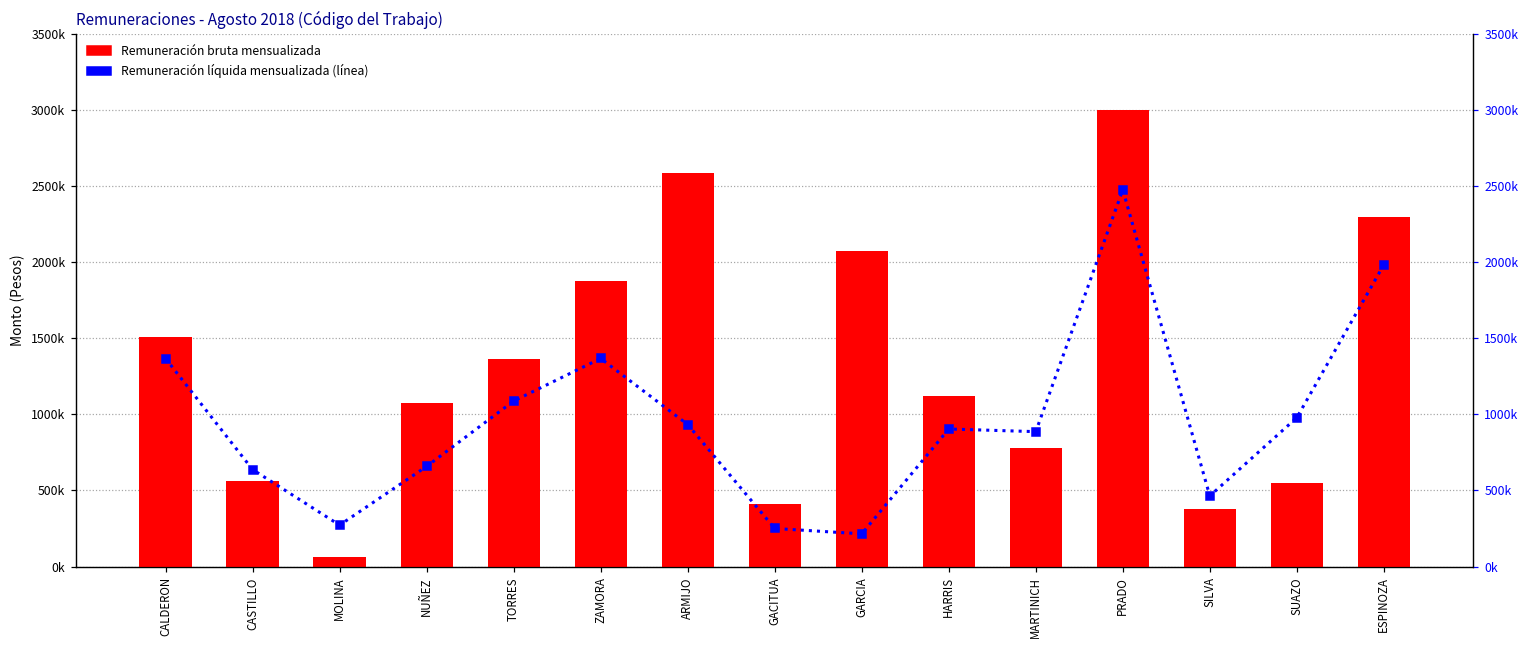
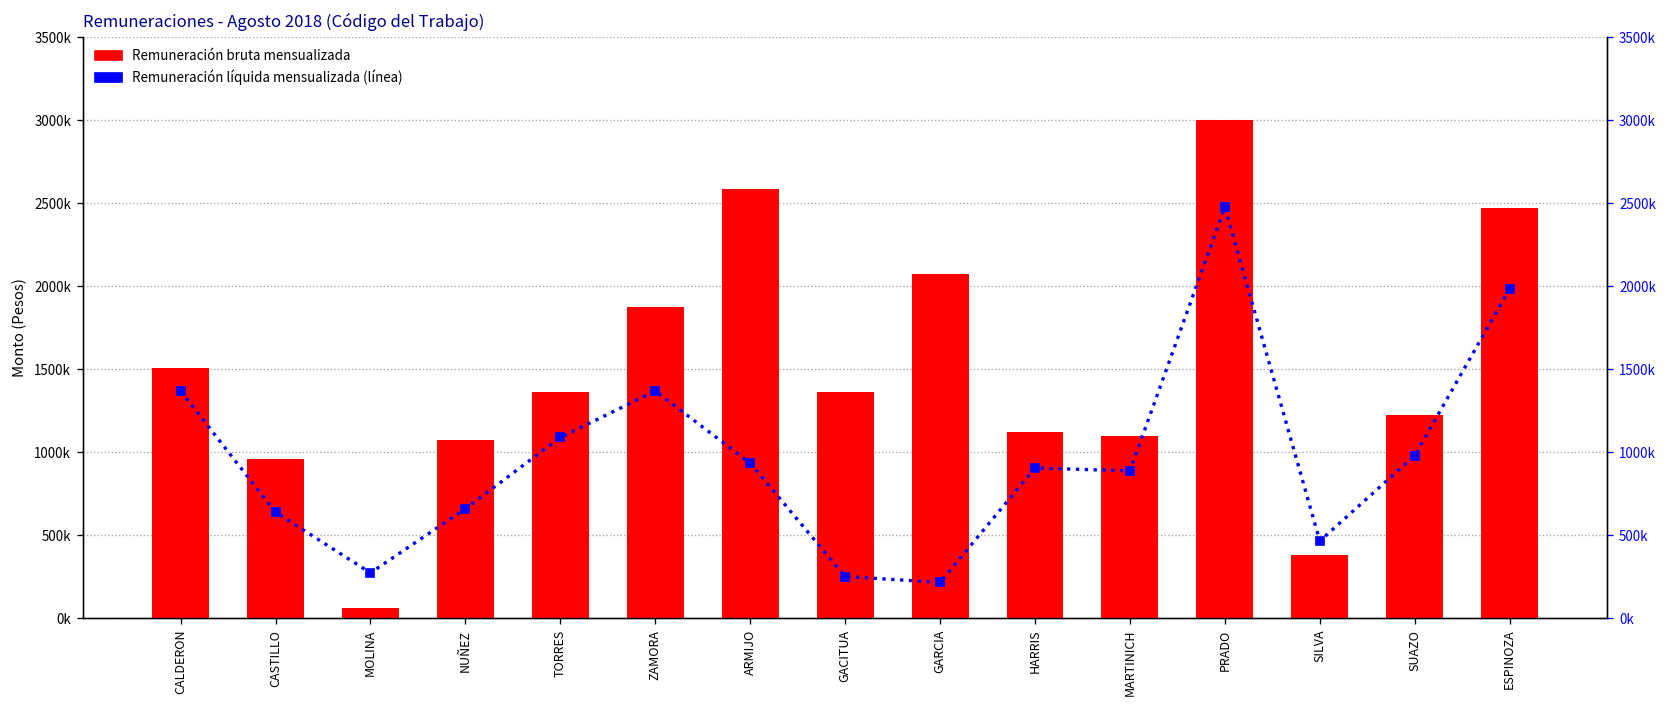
Remuneración bruta mensualizada, CASTILLO: 560000 -> 960000
Remuneración bruta mensualizada, GACITUA: 410000 -> 1360000
Remuneración bruta mensualizada, MARTINICH: 780000 -> 1100000
Remuneración bruta mensualizada, SUAZO: 550000 -> 1220000
Remuneración bruta mensualizada, ESPINOZA: 2300000 -> 2470000
